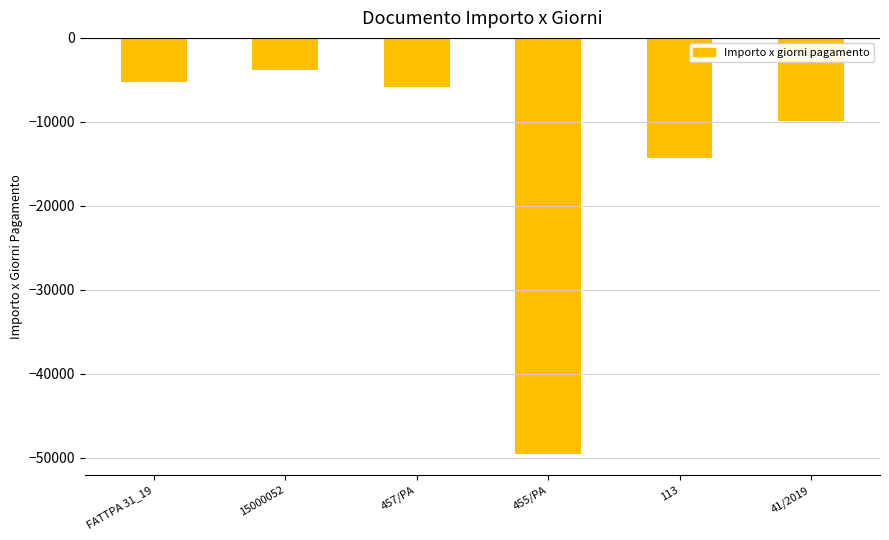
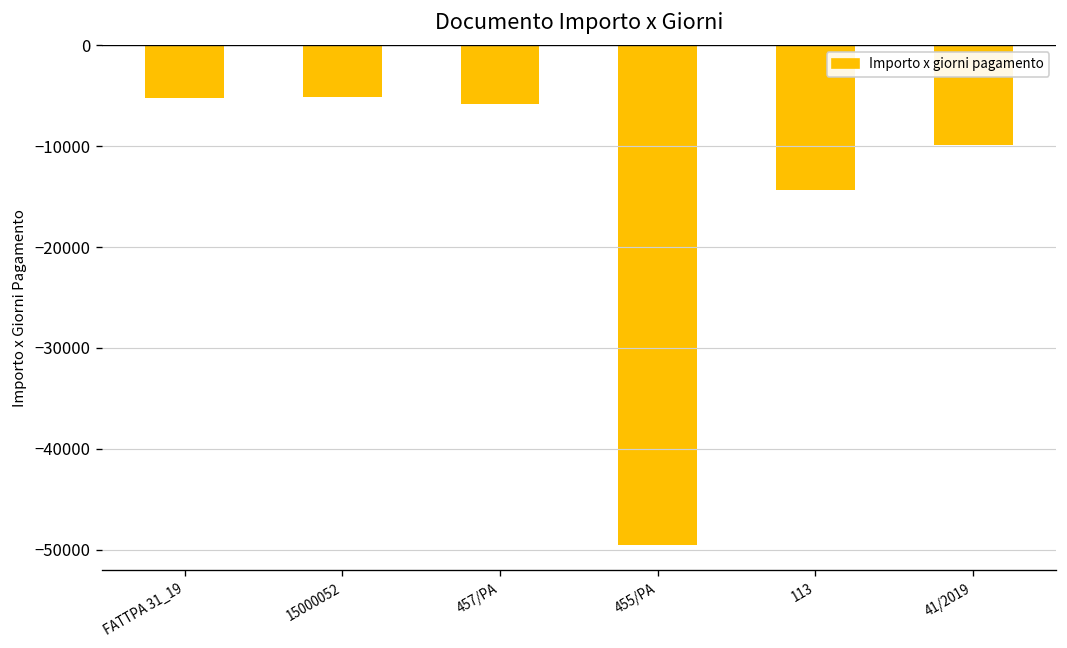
15000052: -4000 -> -5000
